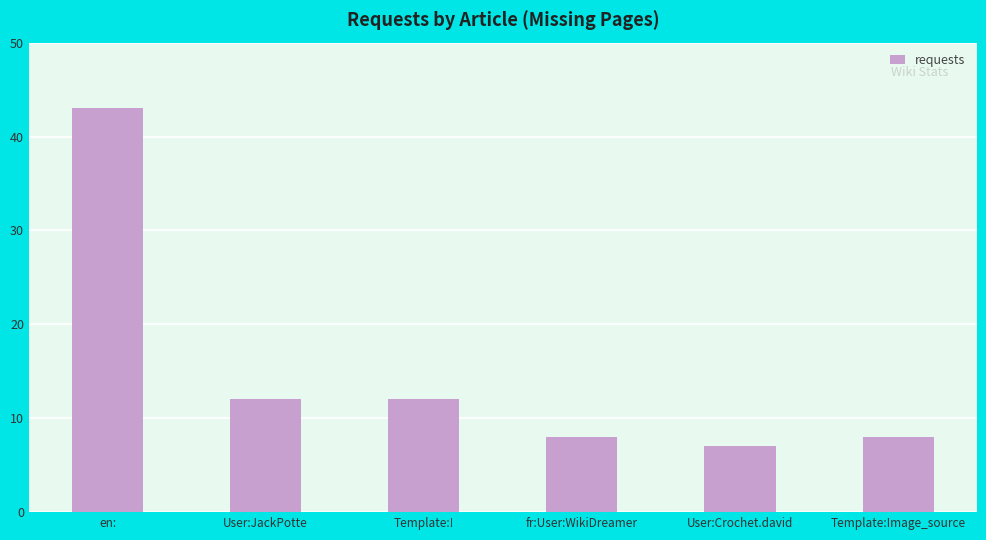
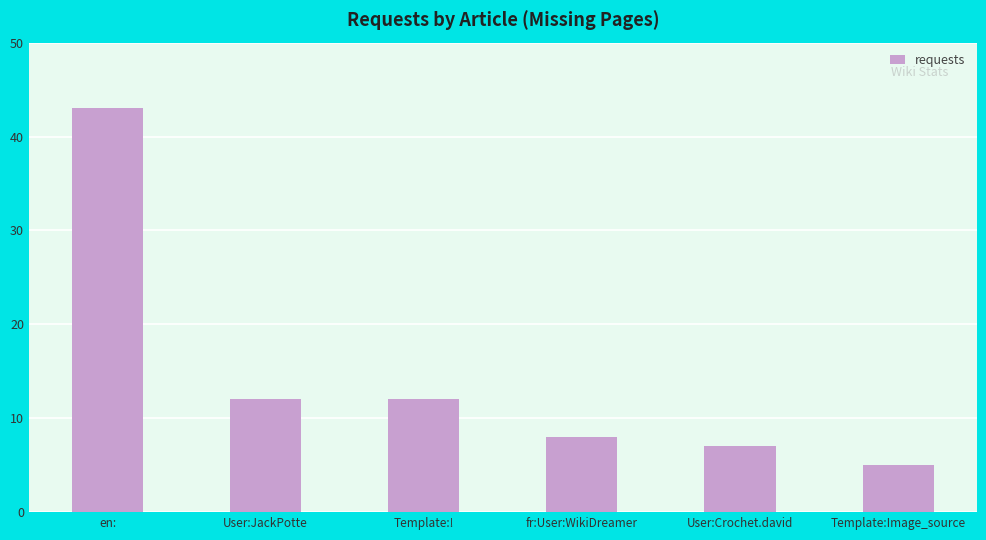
Template:Image_source: 8 -> 5
